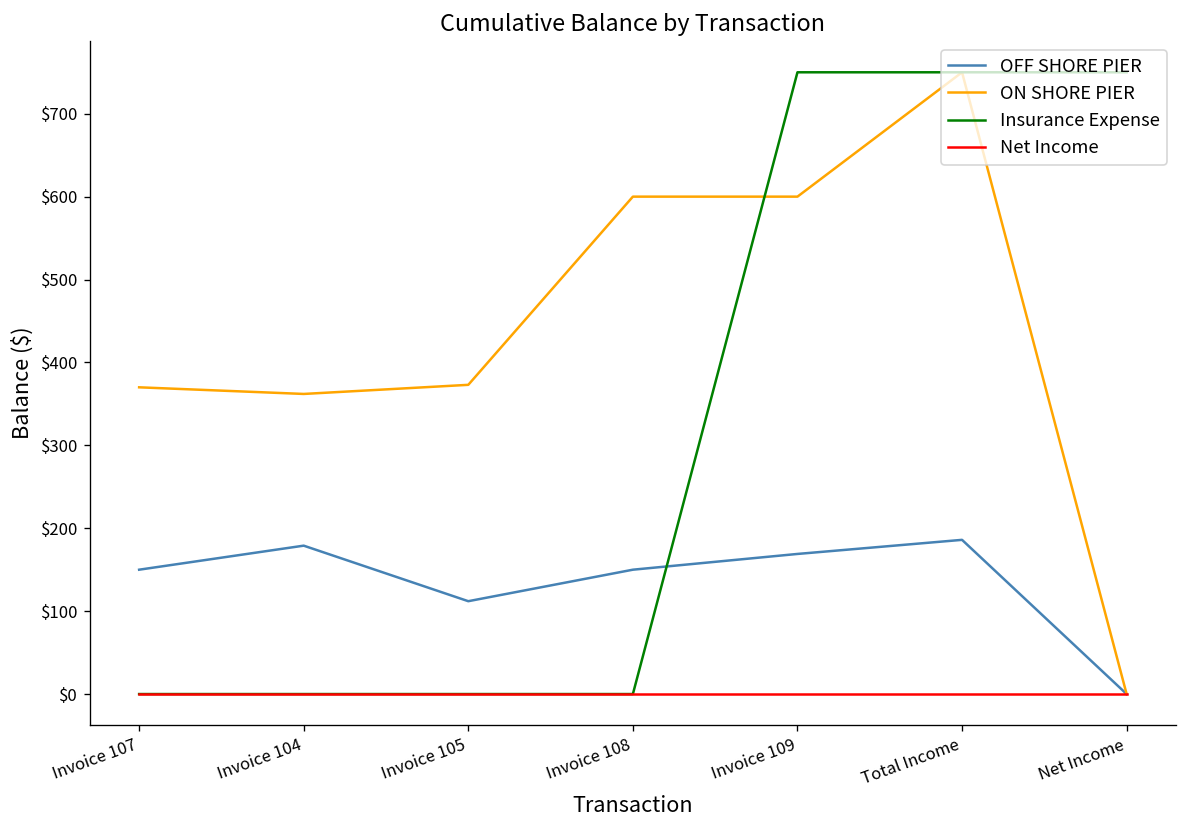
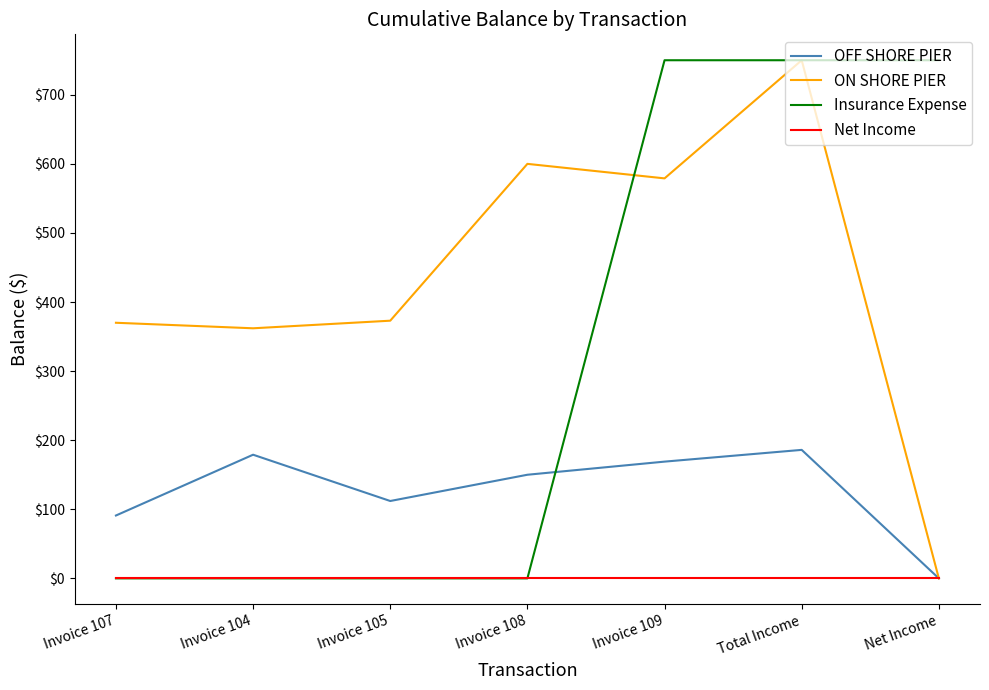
OFF SHORE PIER, Invoice 107: $150 -> $90
ON SHORE PIER, Invoice 109: $600 -> $580
